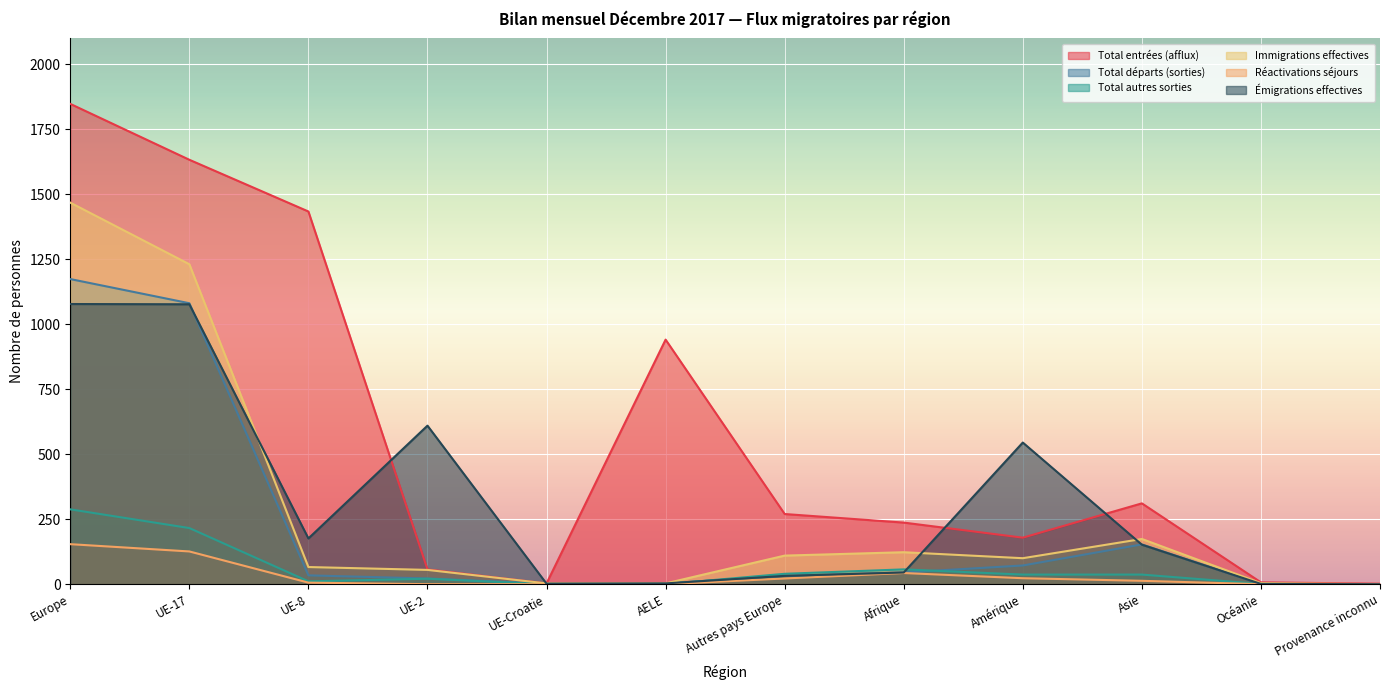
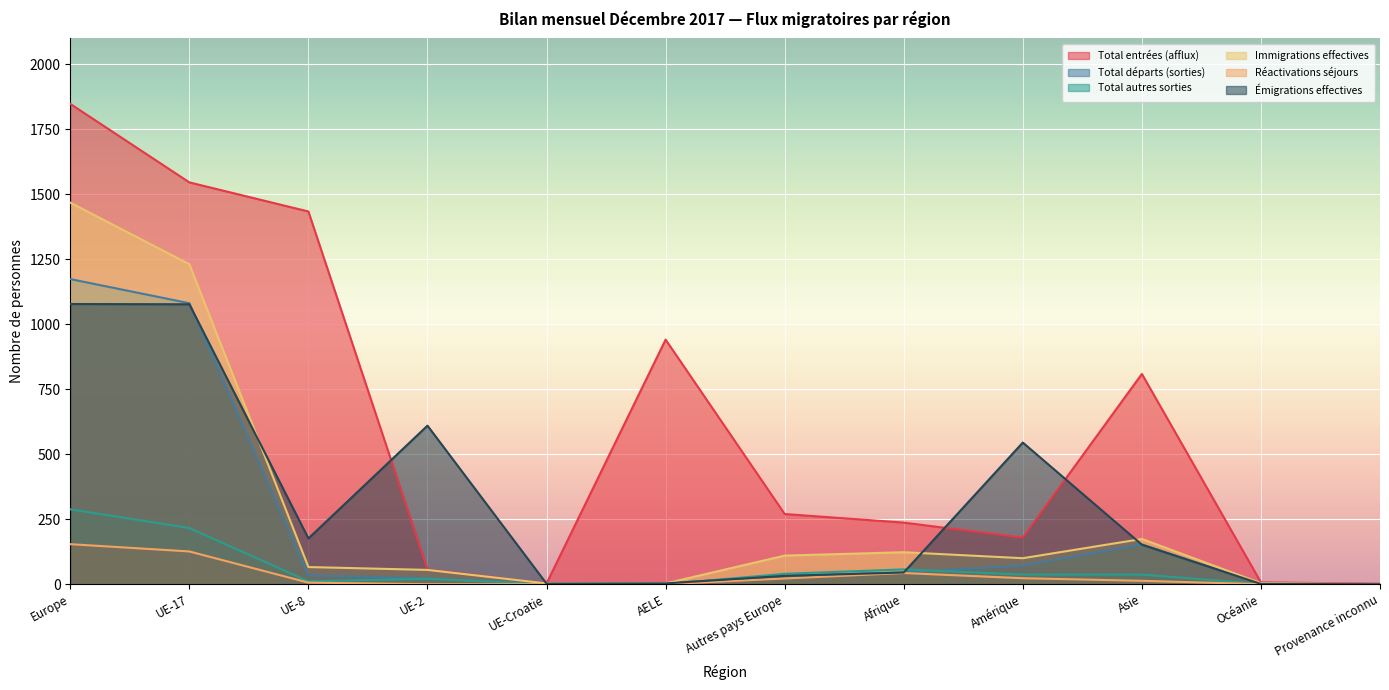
Total entrées (afflux), UE-17: 1630 -> 1550
Total entrées (afflux), Asie: 310 -> 810
